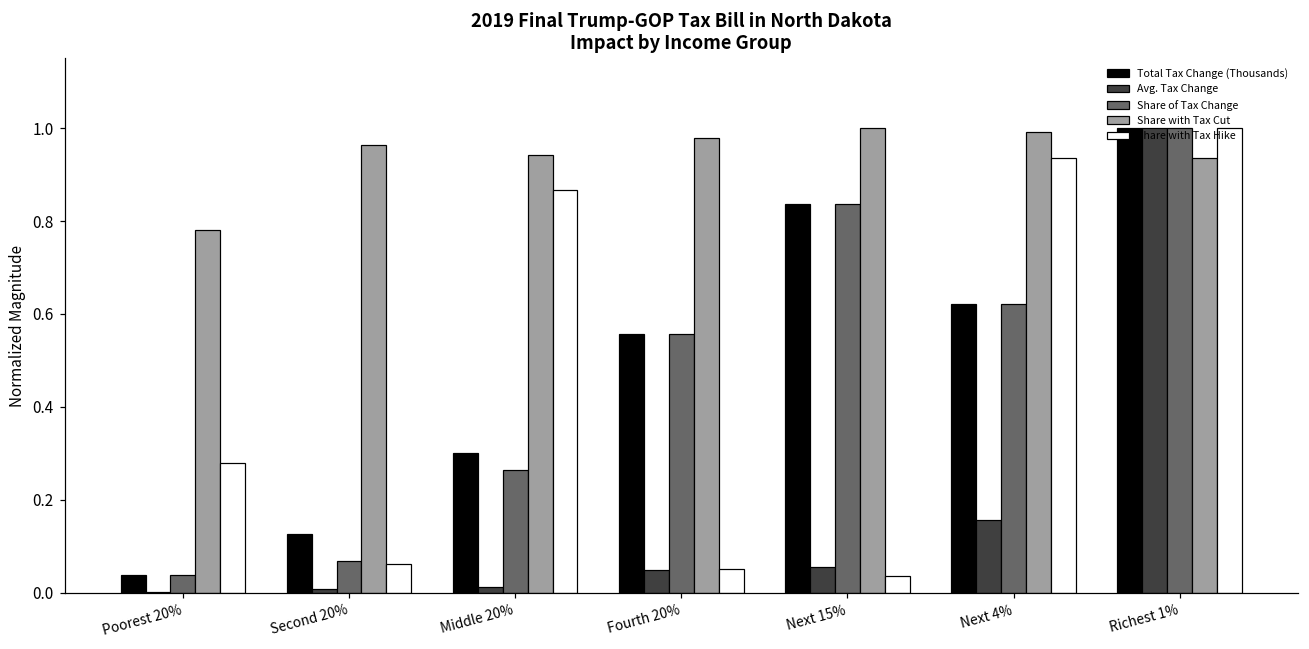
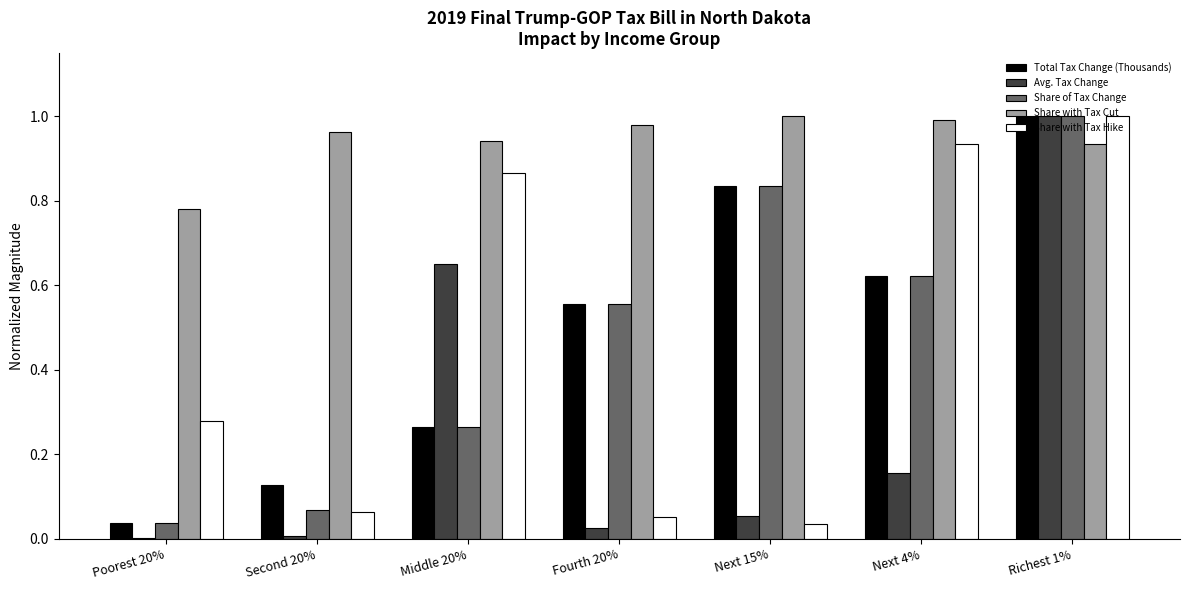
Total Tax Change (Thousands), Middle 20%: 0.30 -> 0.26
Avg. Tax Change, Middle 20%: 0.01 -> 0.65
Avg. Tax Change, Fourth 20%: 0.05 -> 0.03
